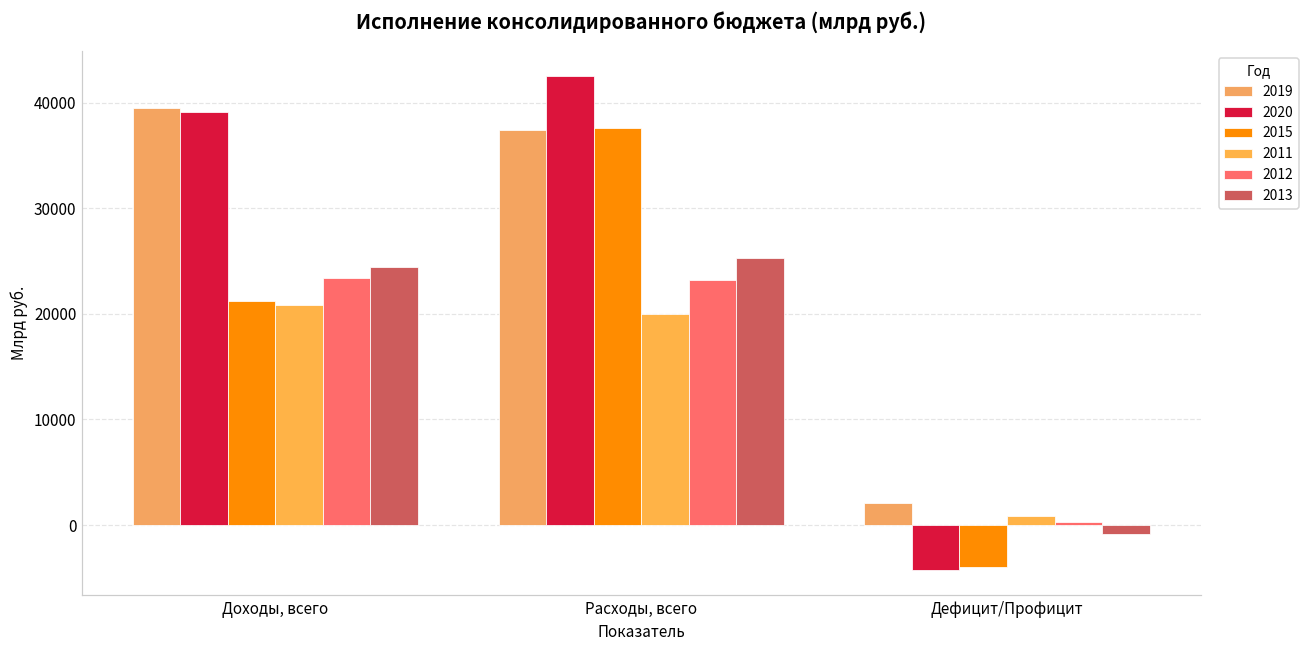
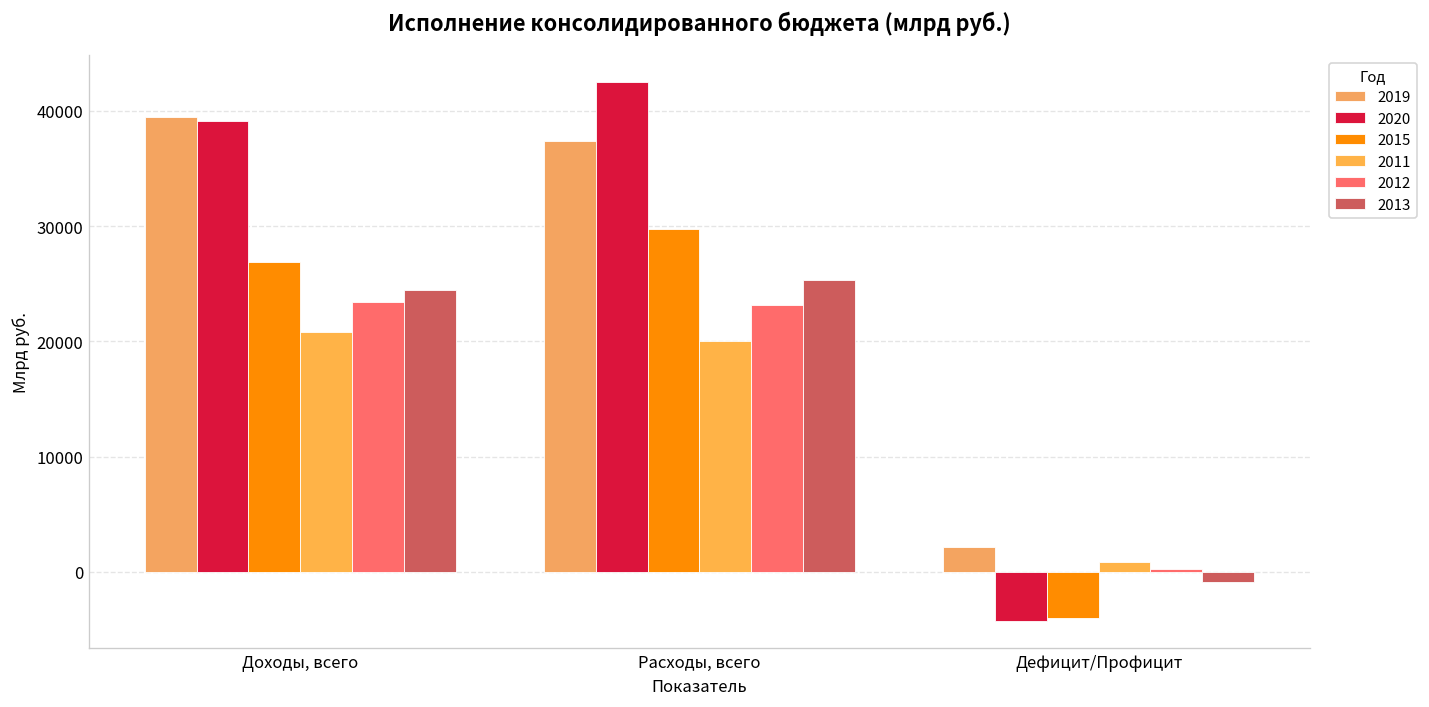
2015, Доходы, всего: 21000 -> 27000
2015, Расходы, всего: 38000 -> 30000
